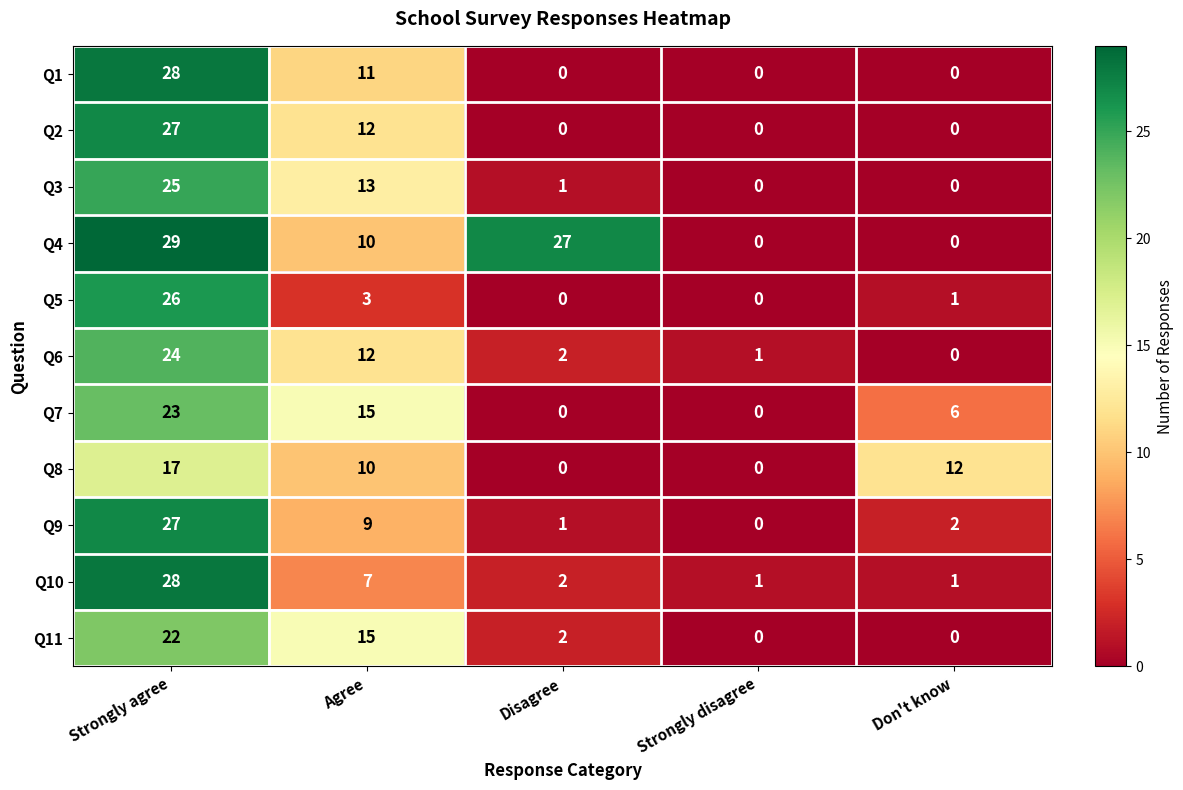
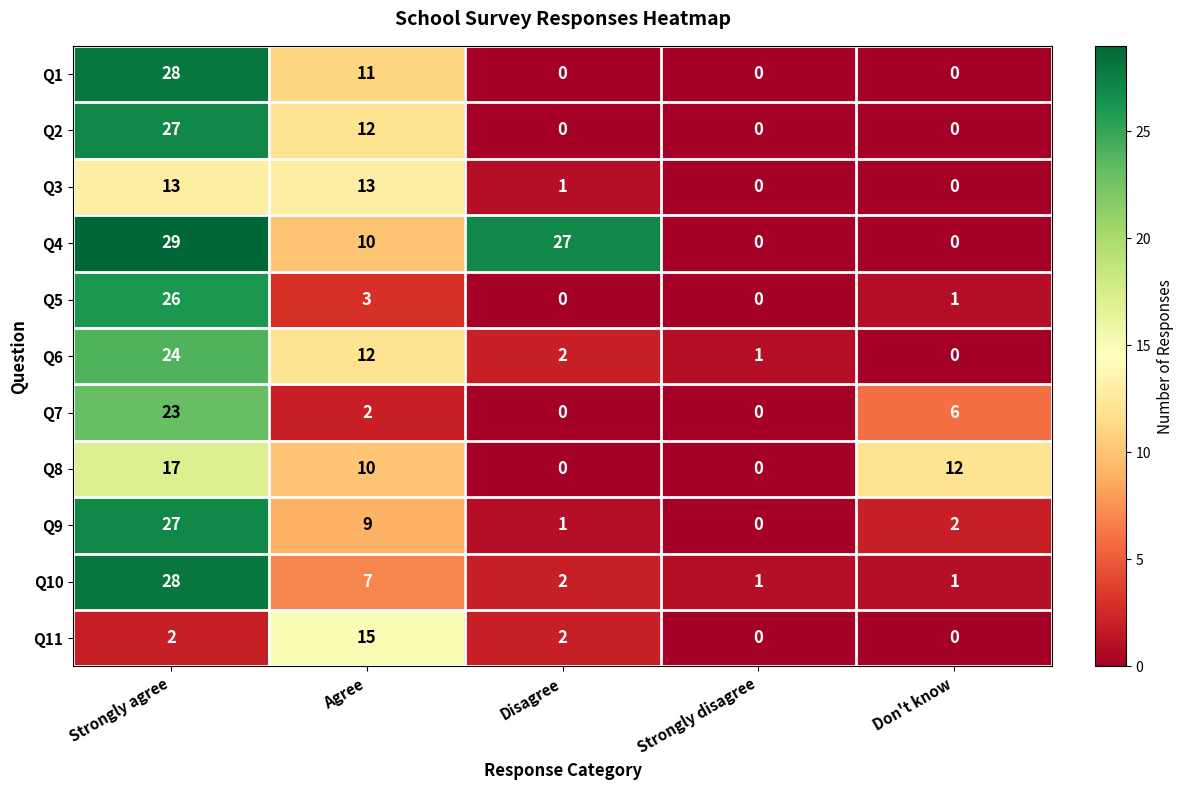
Q3, Strongly agree: 25 -> 13
Q7, Agree: 15 -> 2
Q11, Strongly agree: 22 -> 2
